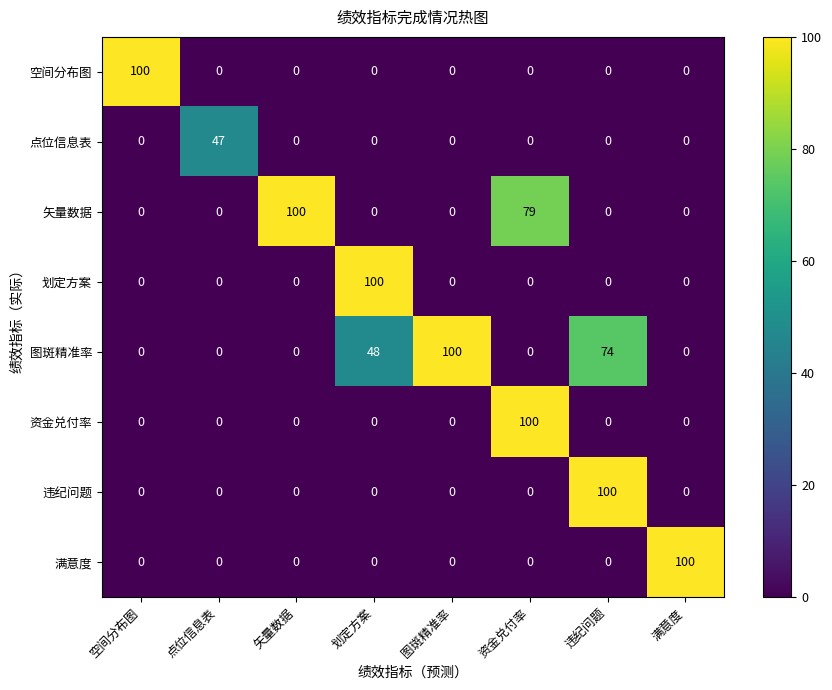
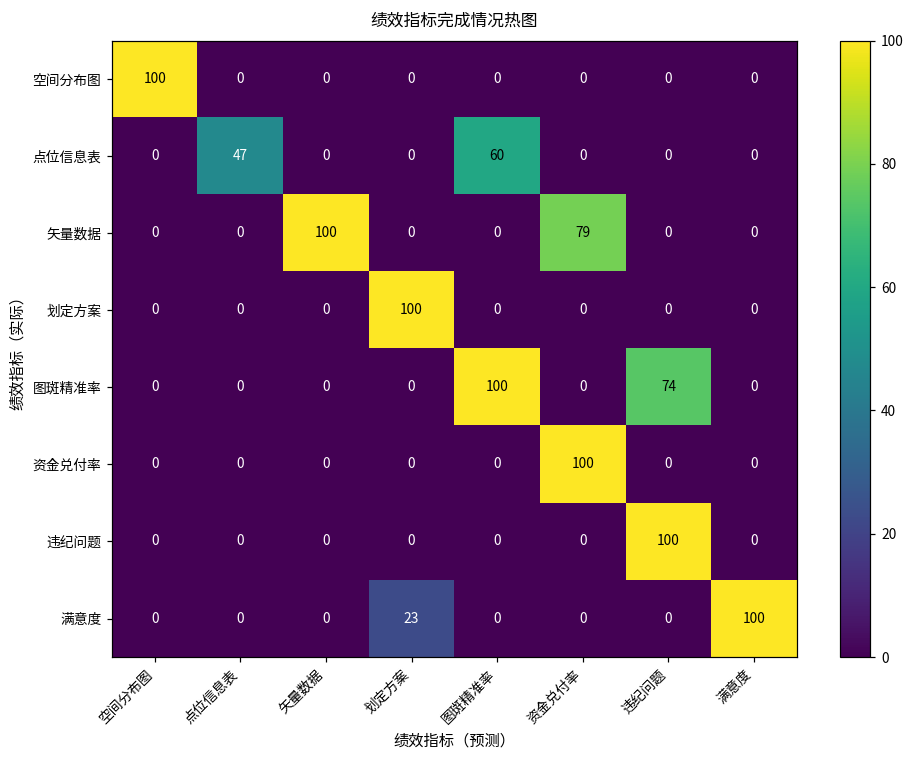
点位信息表, 图斑精准率: 0 -> 60
图斑精准率, 划定方案: 48 -> 0
满意度, 划定方案: 0 -> 23
